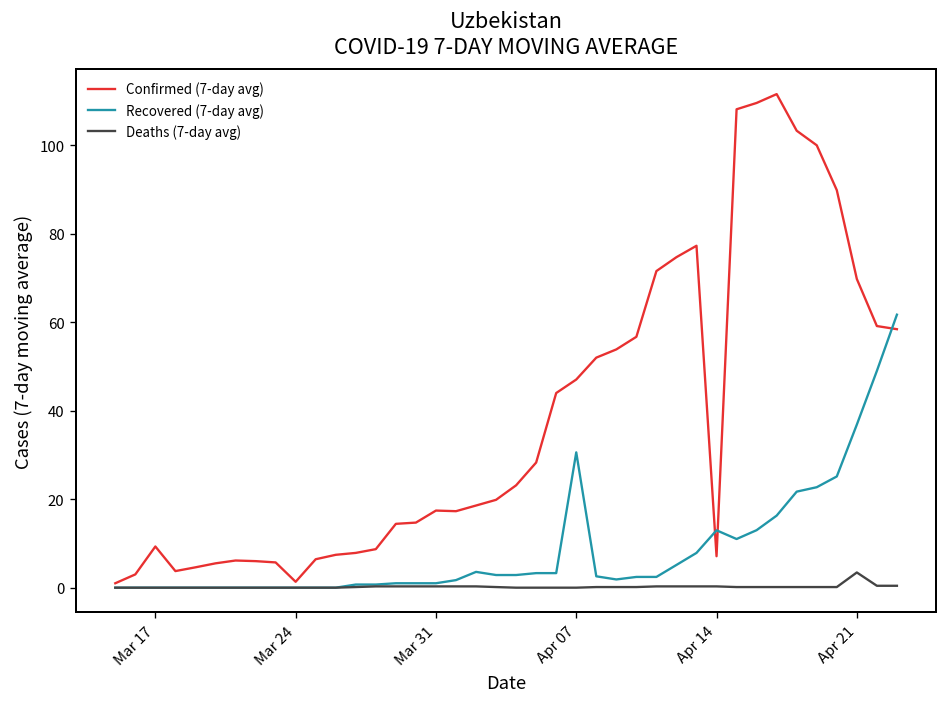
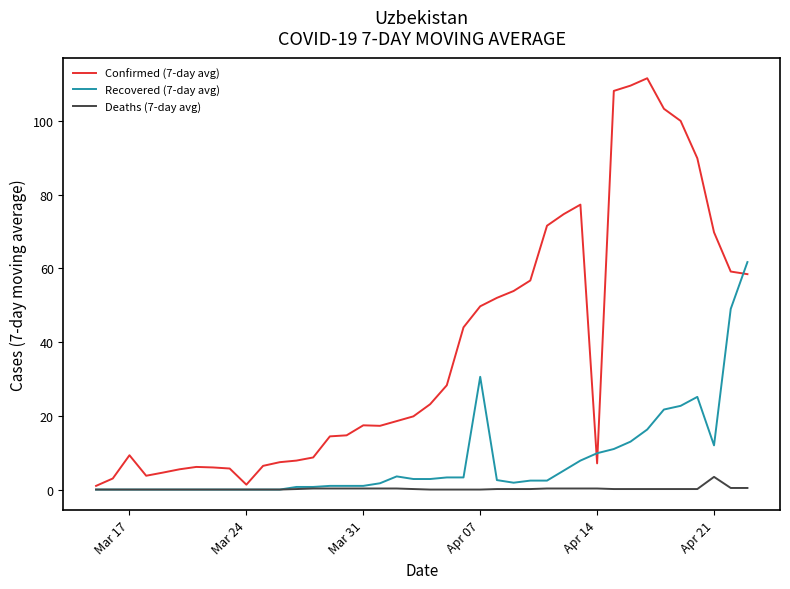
Confirmed (7-day avg), Apr 07: 47 -> 50
Recovered (7-day avg), Apr 14: 13 -> 10
Recovered (7-day avg), Apr 21: 37 -> 12
